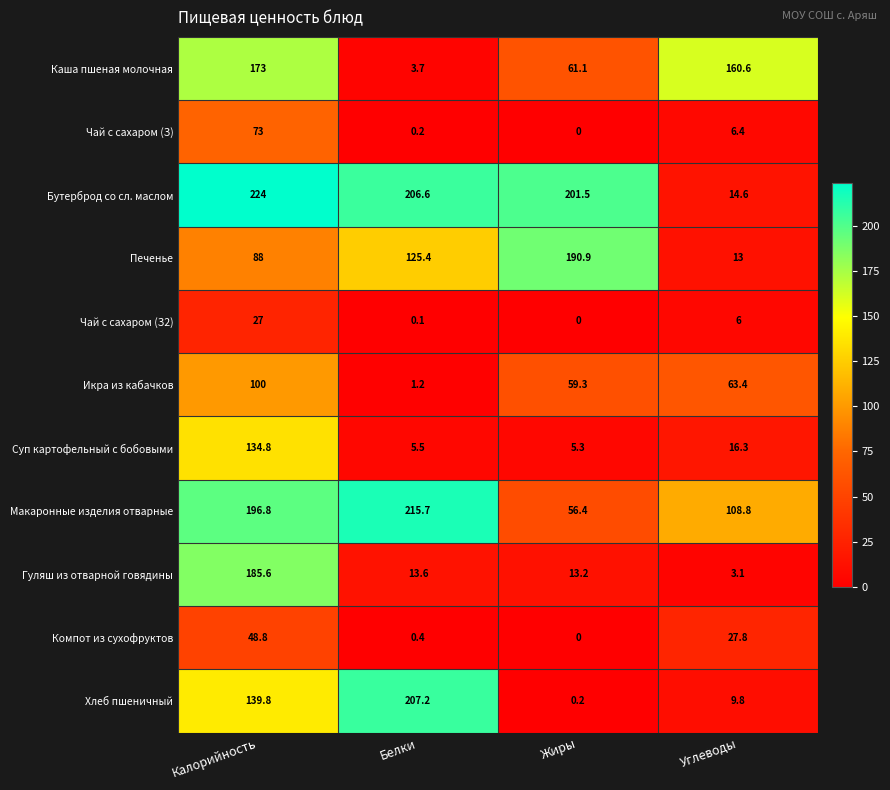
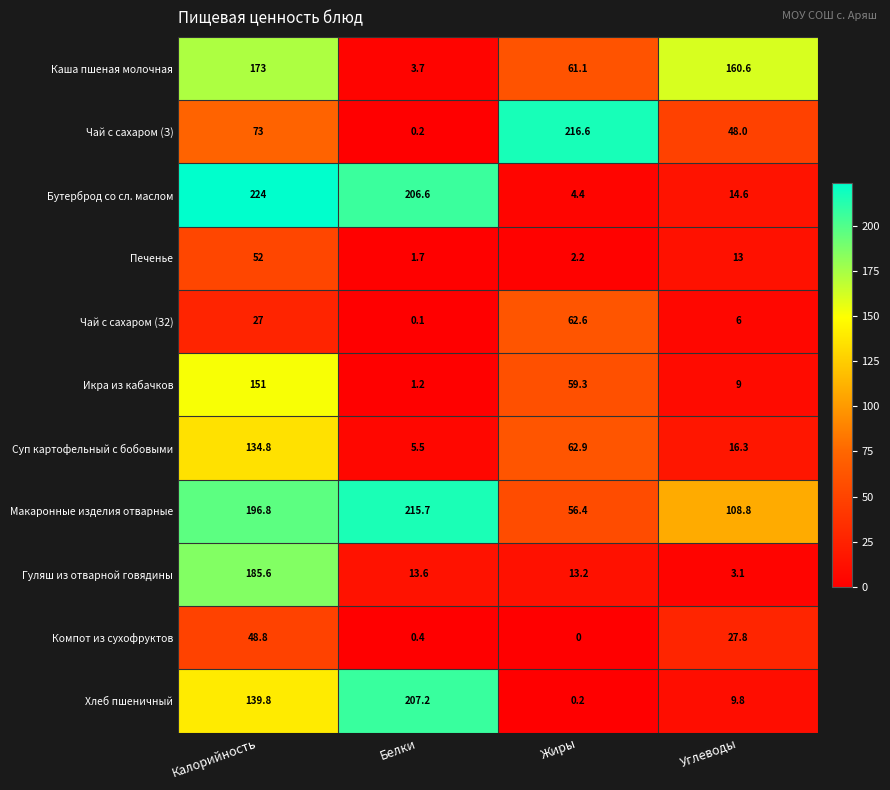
Чай с сахаром (З), Жиры: 0 -> 216.6
Чай с сахаром (З), Углеводы: 6.4 -> 48.0
Бутерброд со сл. маслом, Жиры: 201.5 -> 4.4
Печенье, Калорийность: 88 -> 52
Печенье, Белки: 125.4 -> 1.7
Печенье, Жиры: 190.9 -> 2.2
Чай с сахаром (З2), Жиры: 0 -> 62.6
Икра из кабачков, Калорийность: 100 -> 151
Икра из кабачков, Углеводы: 63.4 -> 9
Суп картофельный с бобовыми, Жиры: 5.3 -> 62.9
